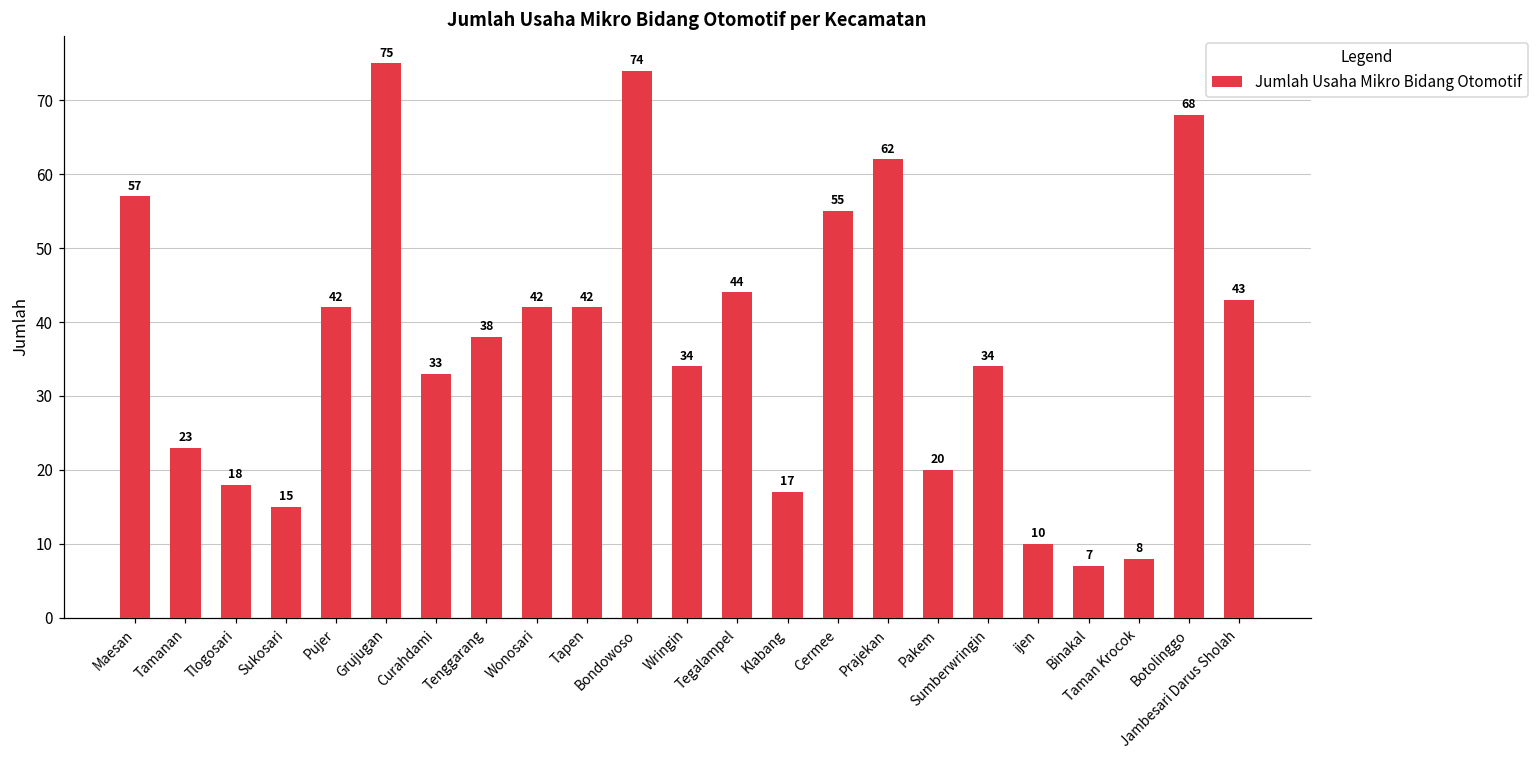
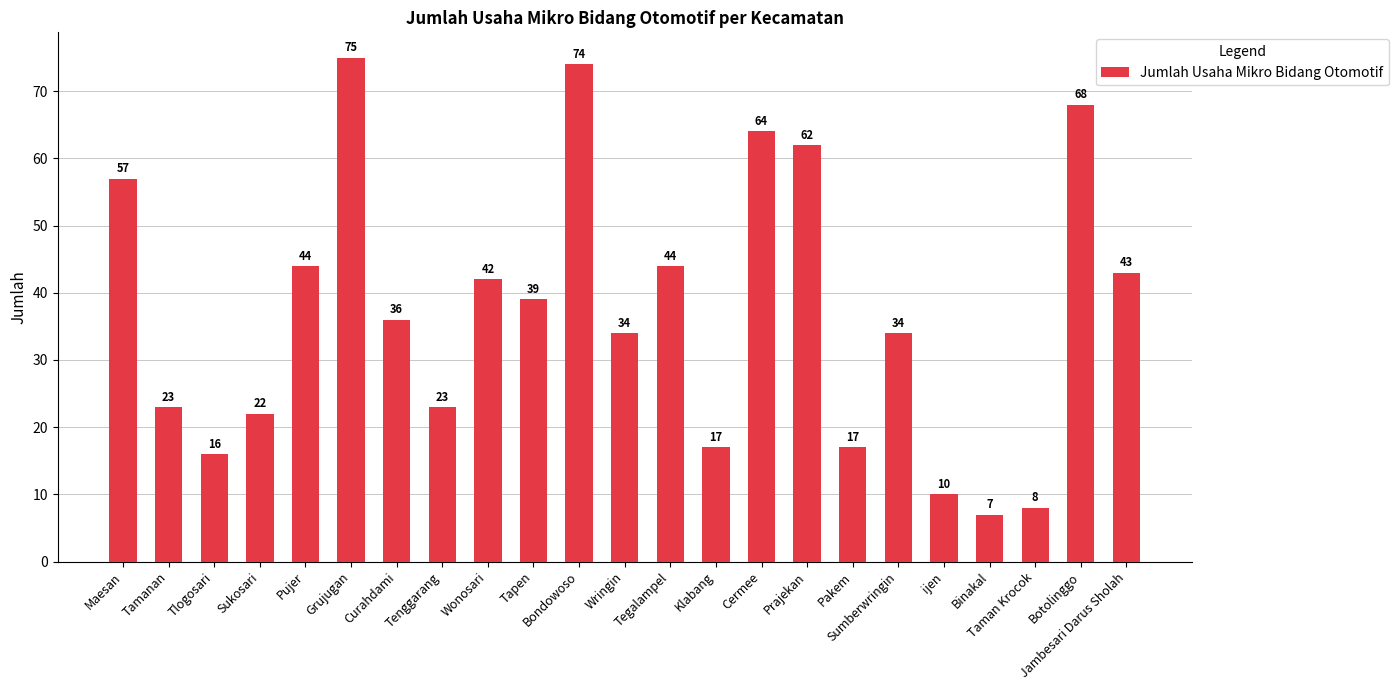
Tlogosari: 18 -> 16
Sukosari: 15 -> 22
Pujer: 42 -> 44
Curahdami: 33 -> 36
Tenggarang: 38 -> 23
Tapen: 42 -> 39
Cermee: 55 -> 64
Pakem: 20 -> 17
